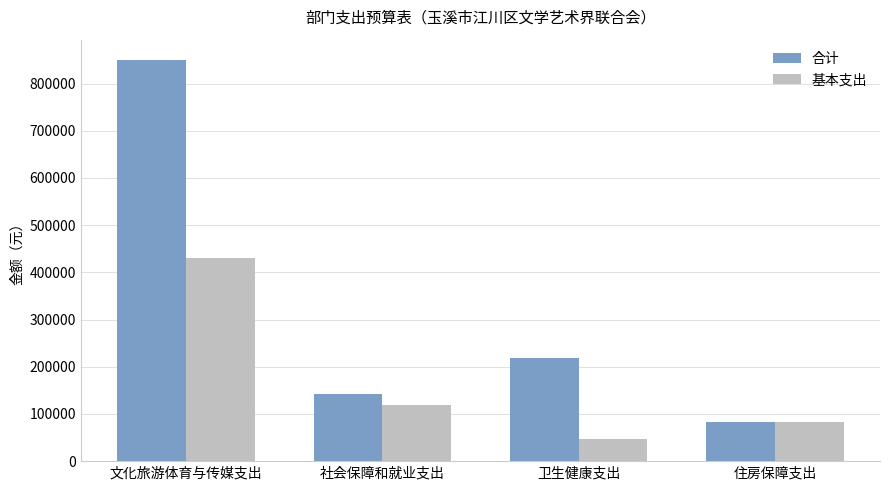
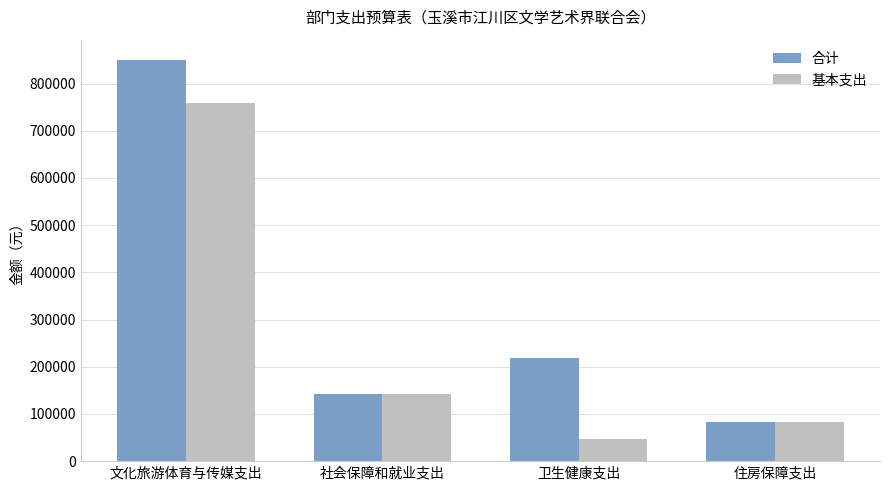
基本支出, 文化旅游体育与传媒支出: 430000 -> 760000
基本支出, 社会保障和就业支出: 120000 -> 140000
